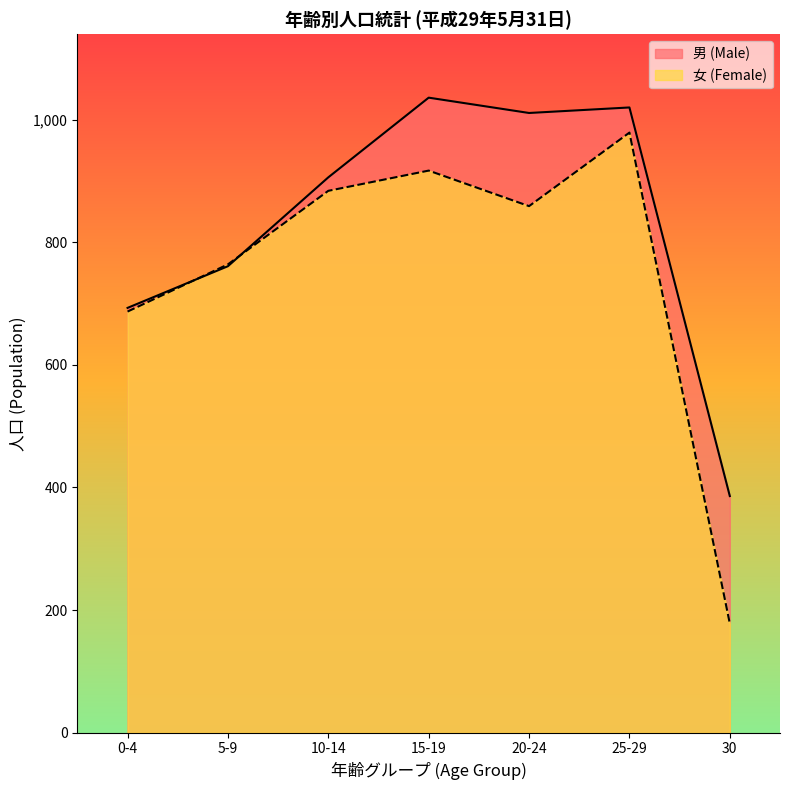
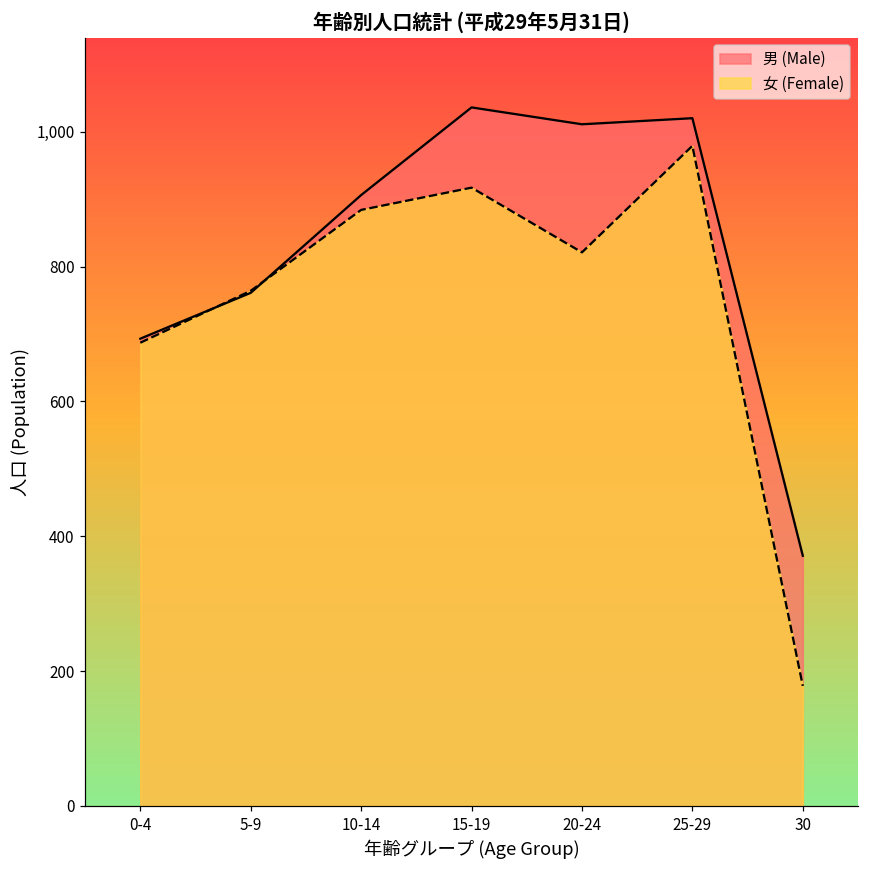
女 (Female), 20-24: 860 -> 820
男 (Male), 30: 390 -> 370
